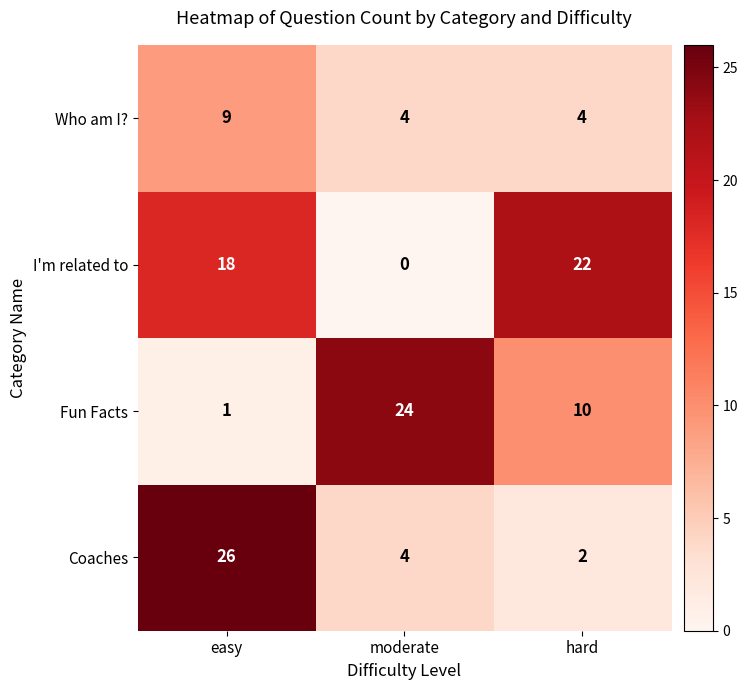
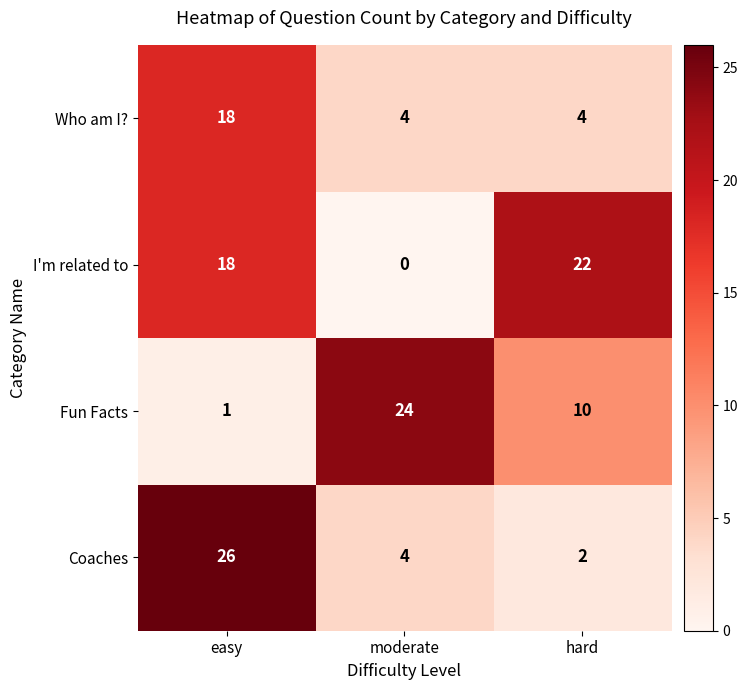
Who am I?, easy: 9 -> 18
